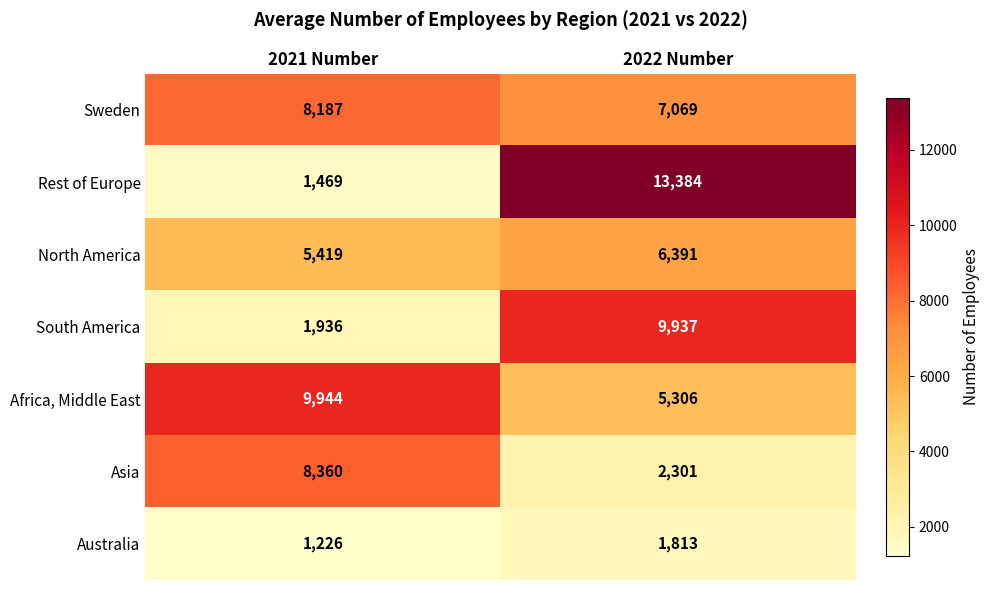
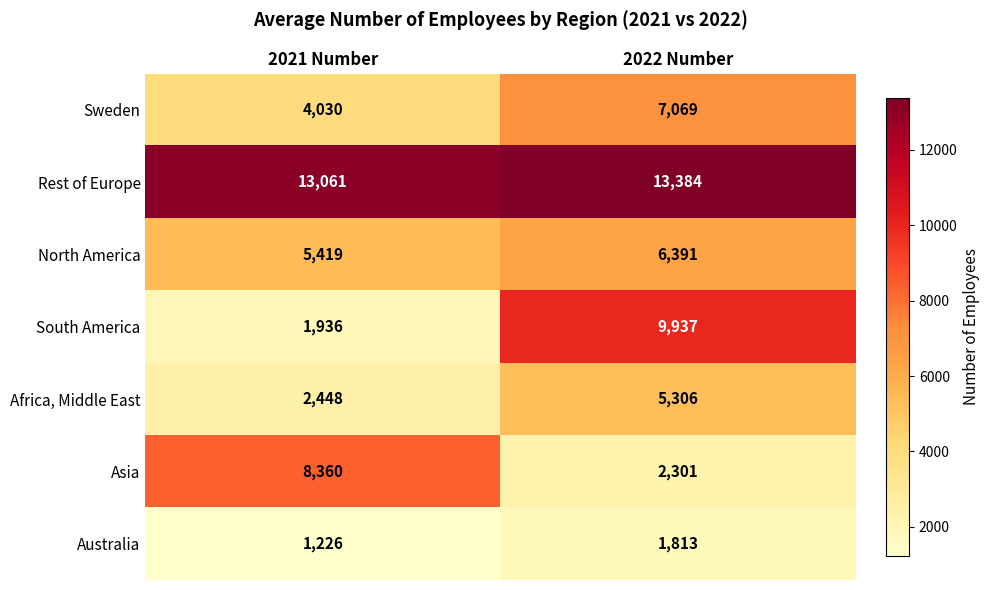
Sweden, 2021 Number: 8,187 -> 4,030
Rest of Europe, 2021 Number: 1,469 -> 13,061
Africa, Middle East, 2021 Number: 9,944 -> 2,448
